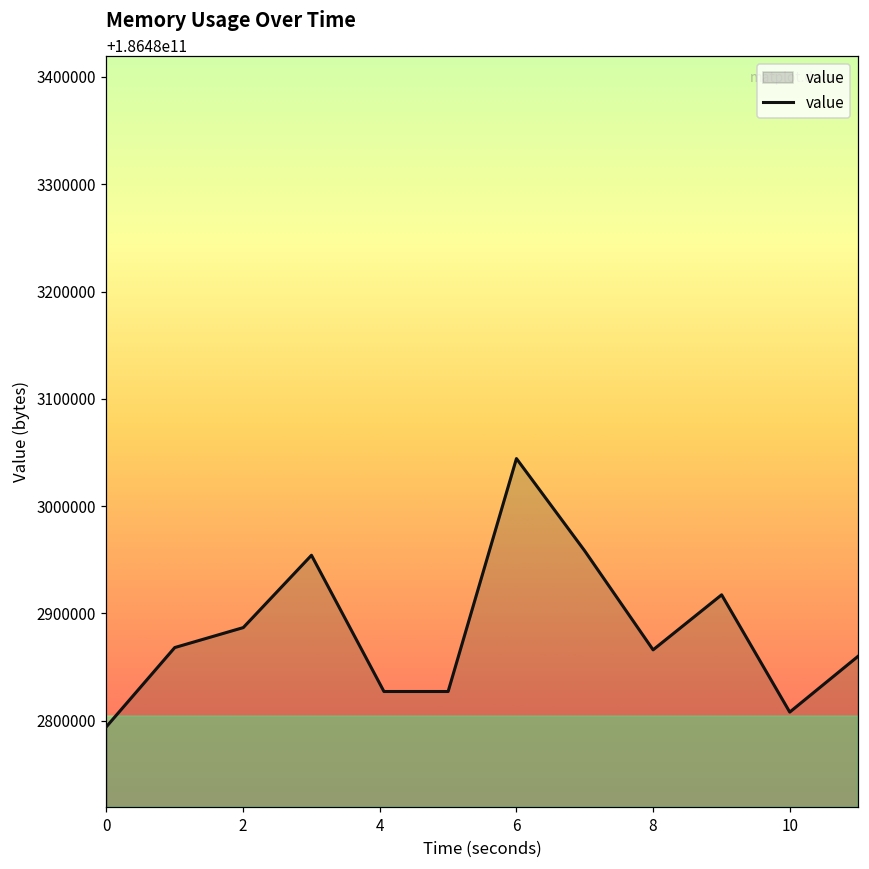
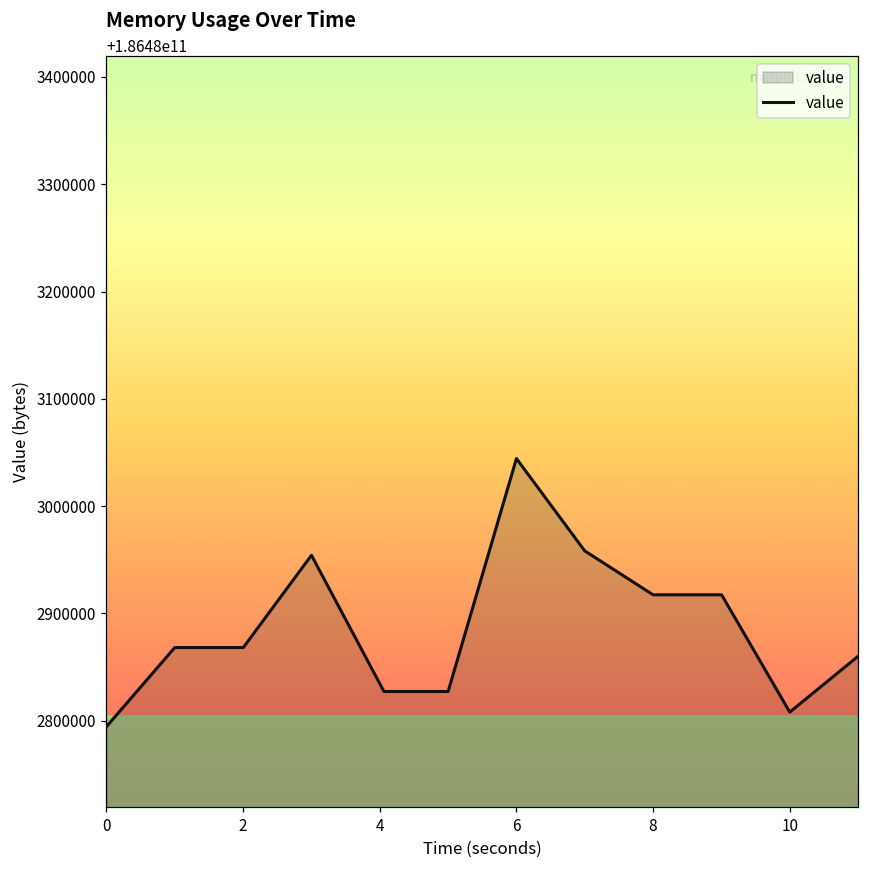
2: 186482890000 -> 186482870000
8: 186482870000 -> 186482920000
